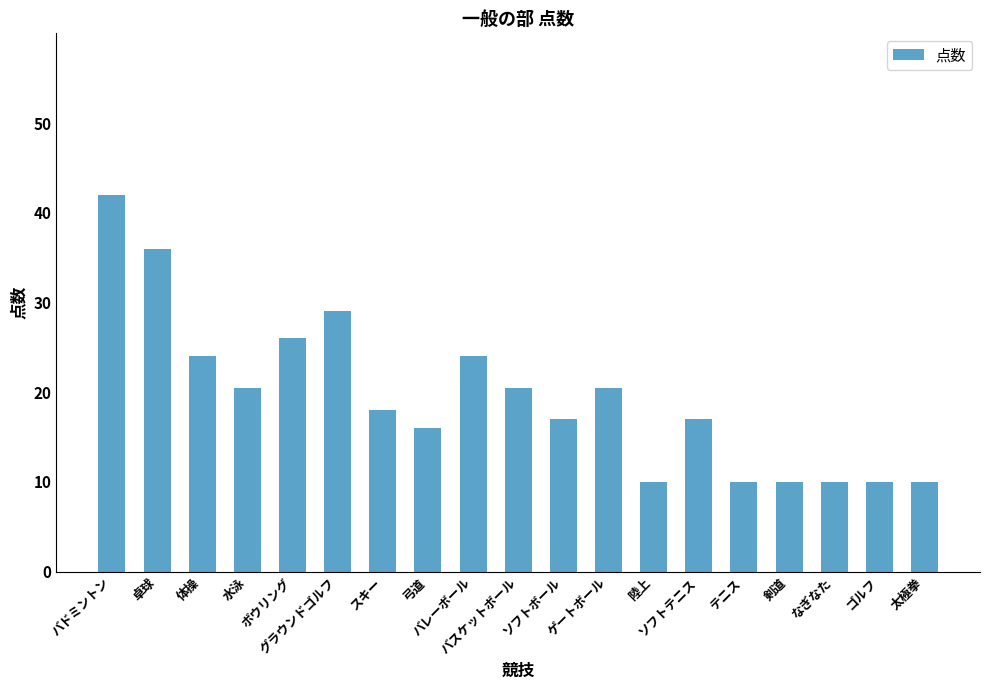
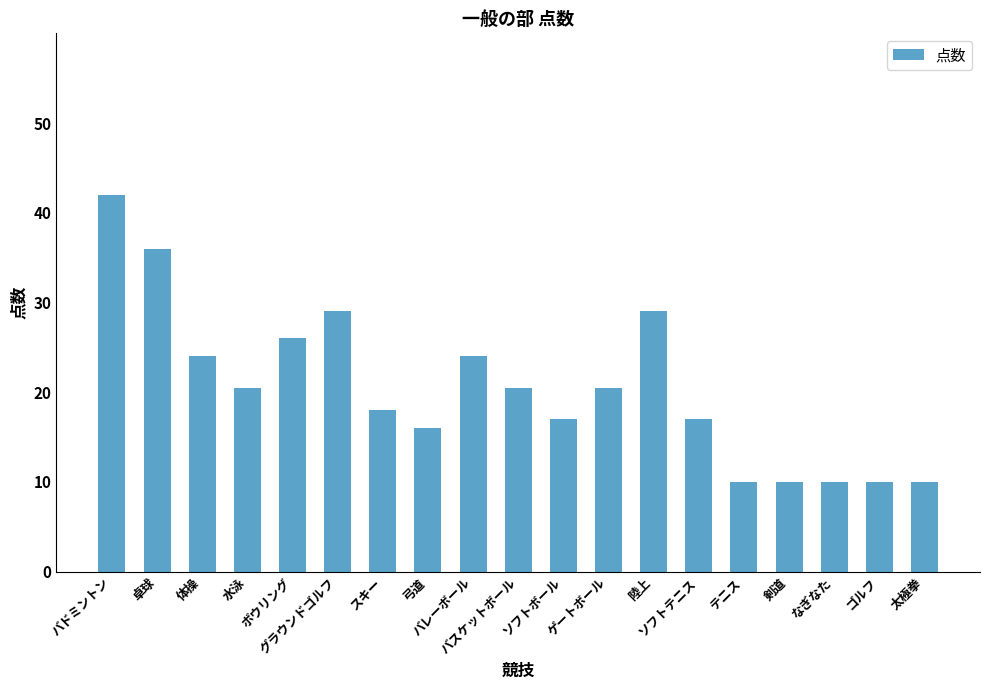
陸上: 10 -> 29
